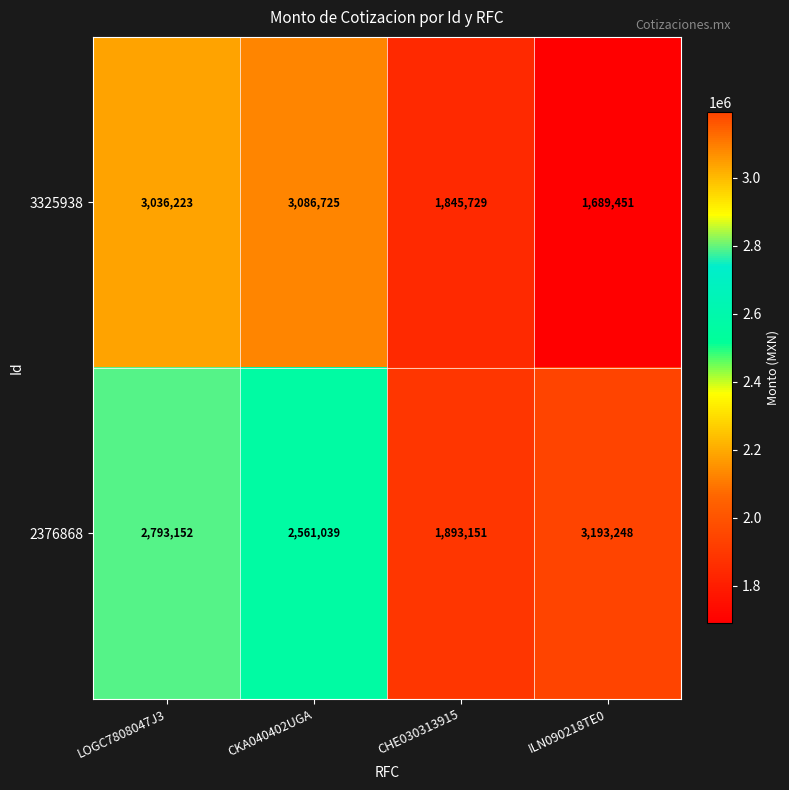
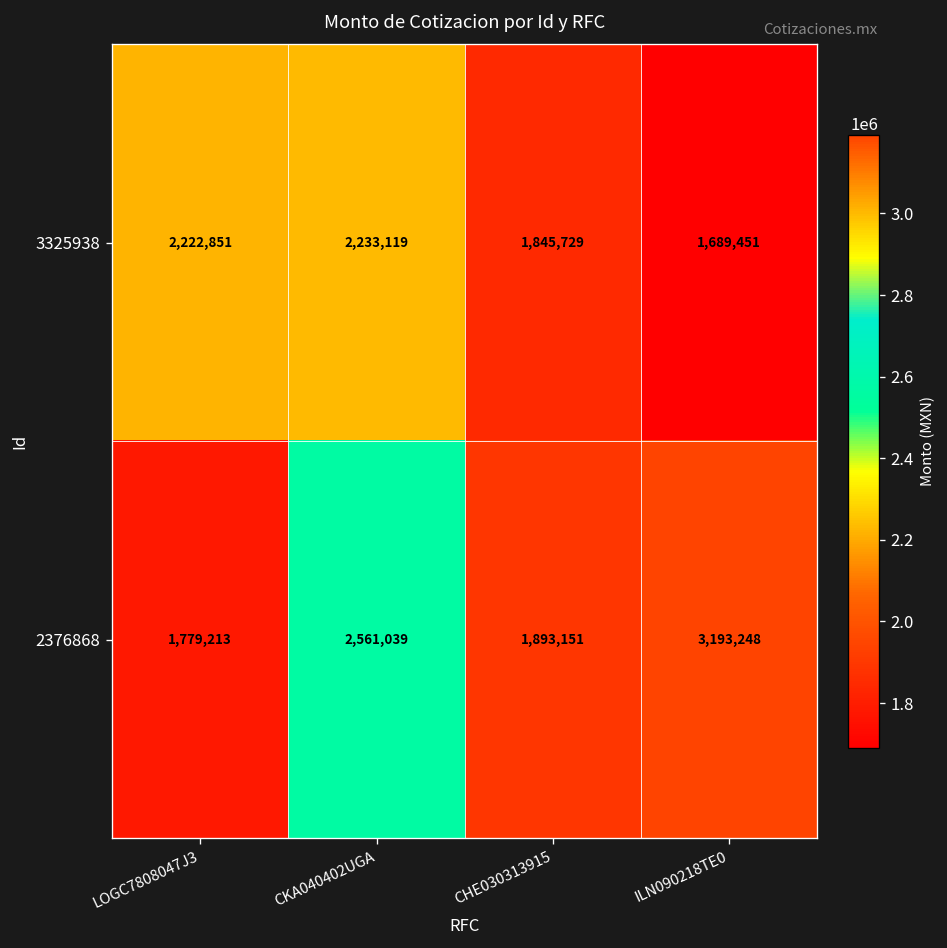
3325938, LOGC7808047J3: 3,036,223 -> 2,222,851
3325938, CKA040402UGA: 3,086,725 -> 2,233,119
2376868, LOGC7808047J3: 2,793,152 -> 1,779,213
